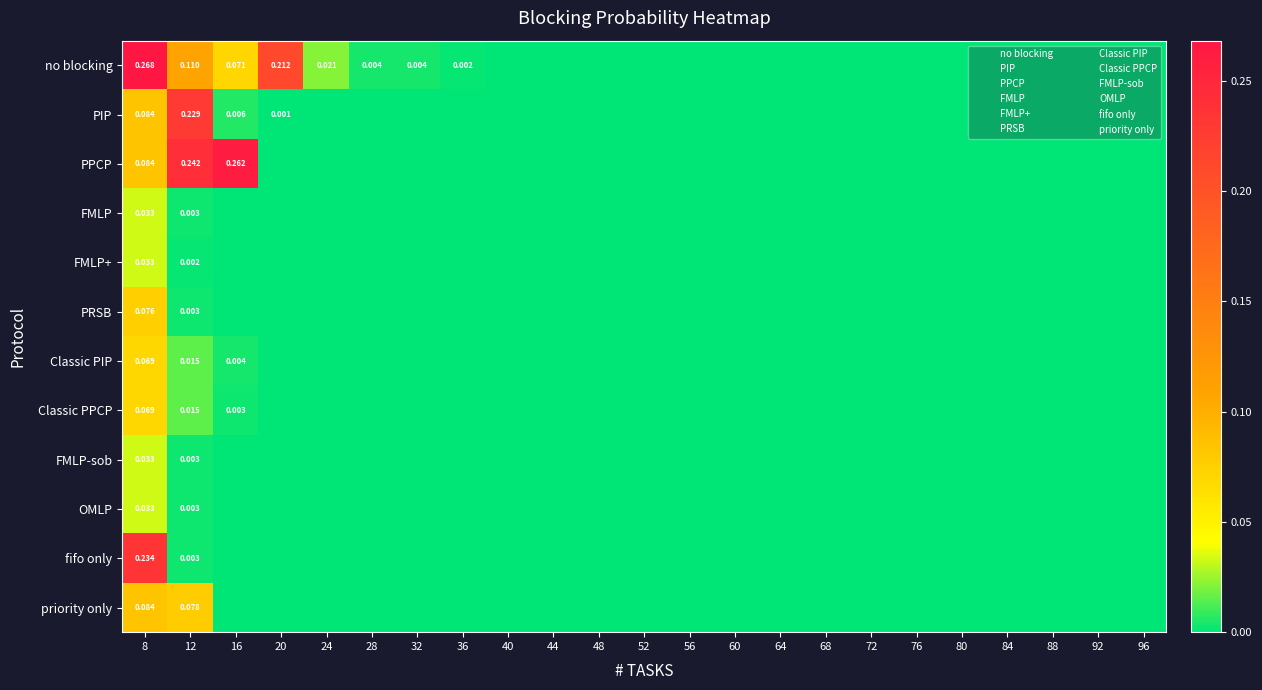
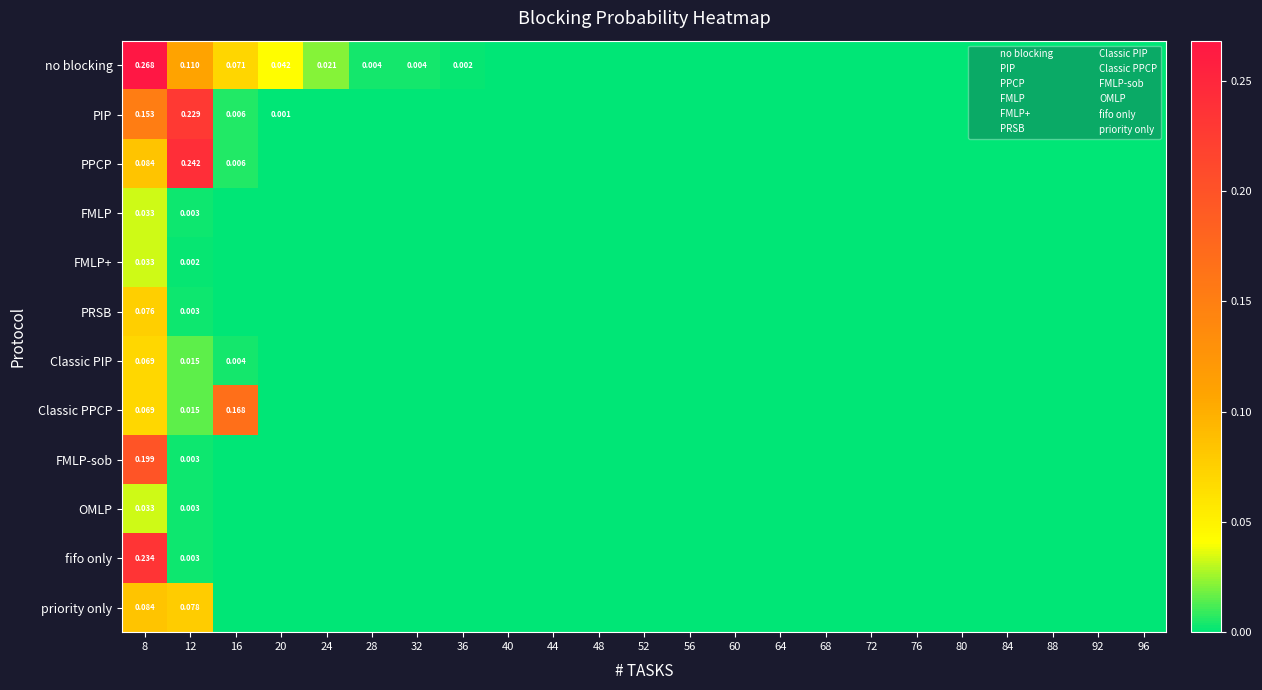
no blocking, 20: 0.212 -> 0.042
PIP, 8: 0.084 -> 0.153
PPCP, 16: 0.262 -> 0.006
Classic PPCP, 16: 0.003 -> 0.168
FMLP-sob, 8: 0.033 -> 0.199
